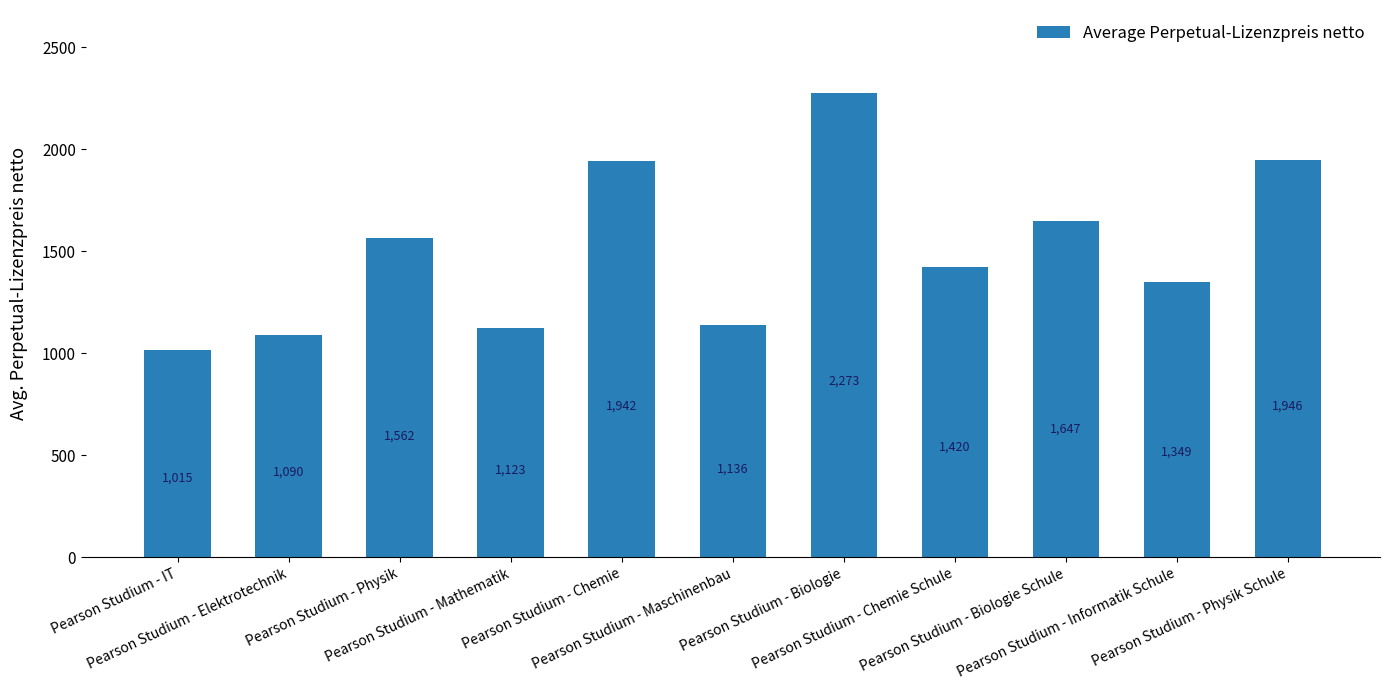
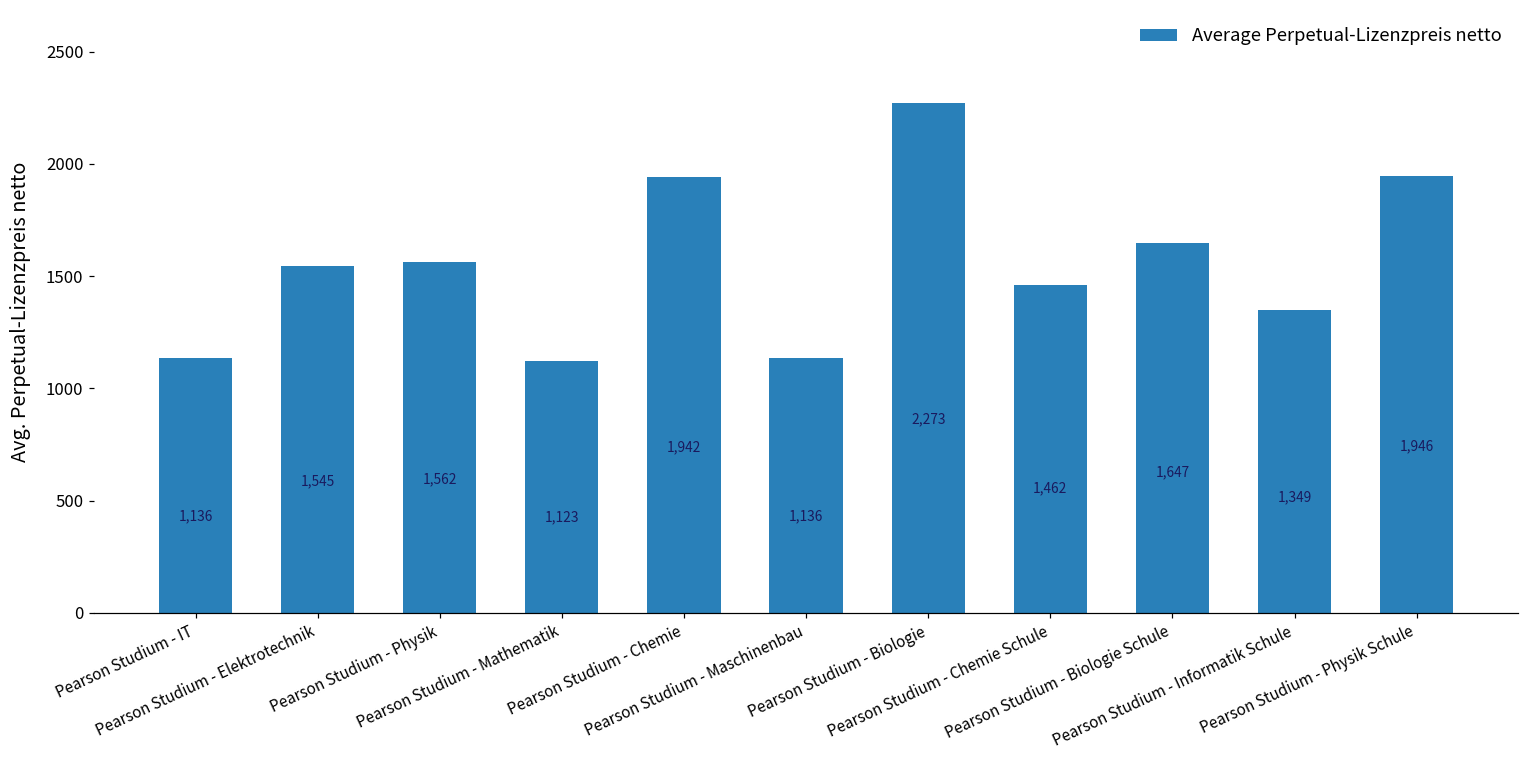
Pearson Studium - IT: 1,015 -> 1,136
Pearson Studium - Elektrotechnik: 1,090 -> 1,545
Pearson Studium - Chemie Schule: 1,420 -> 1,462
